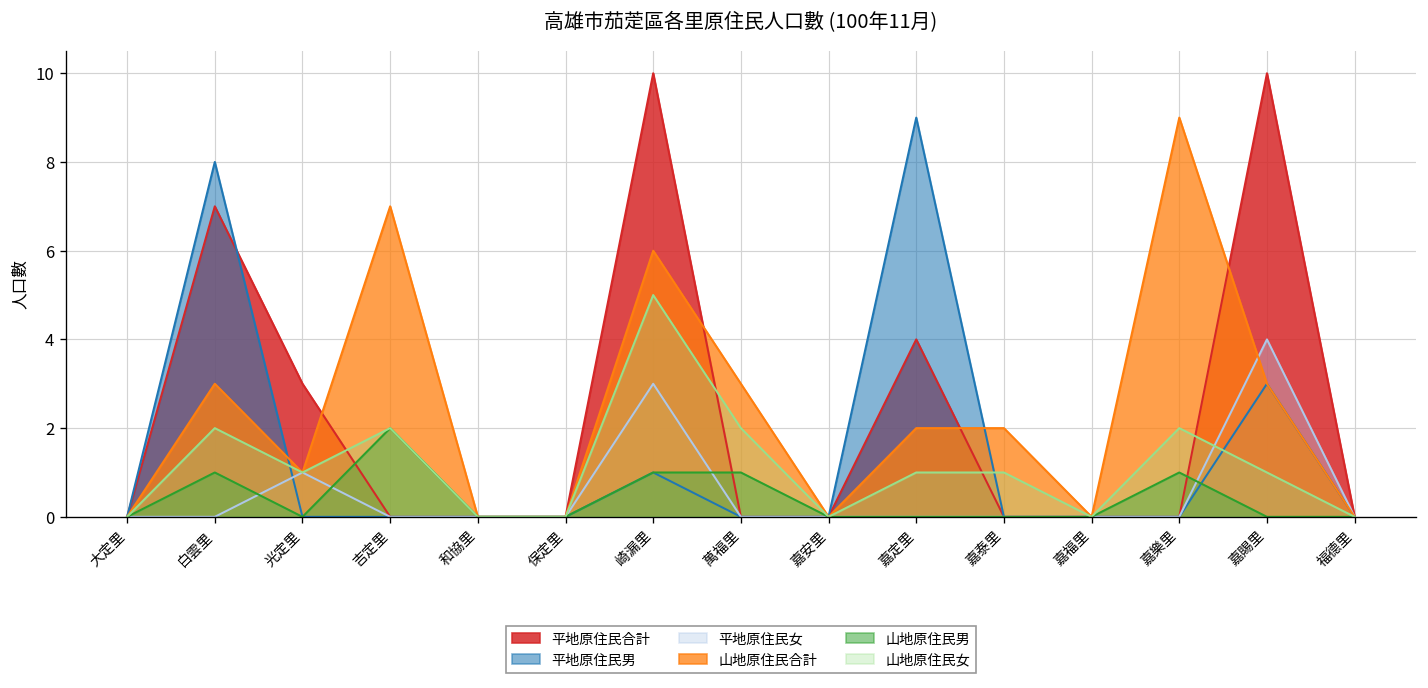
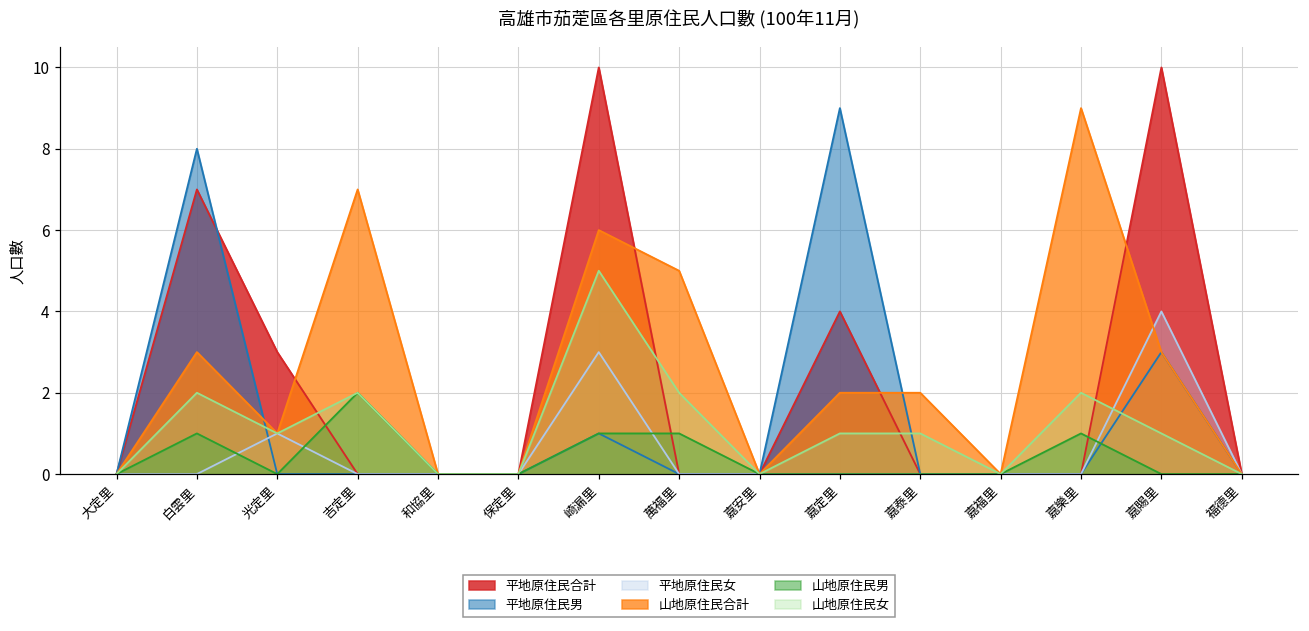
山地原住民合計, 萬福里: 3 -> 5
